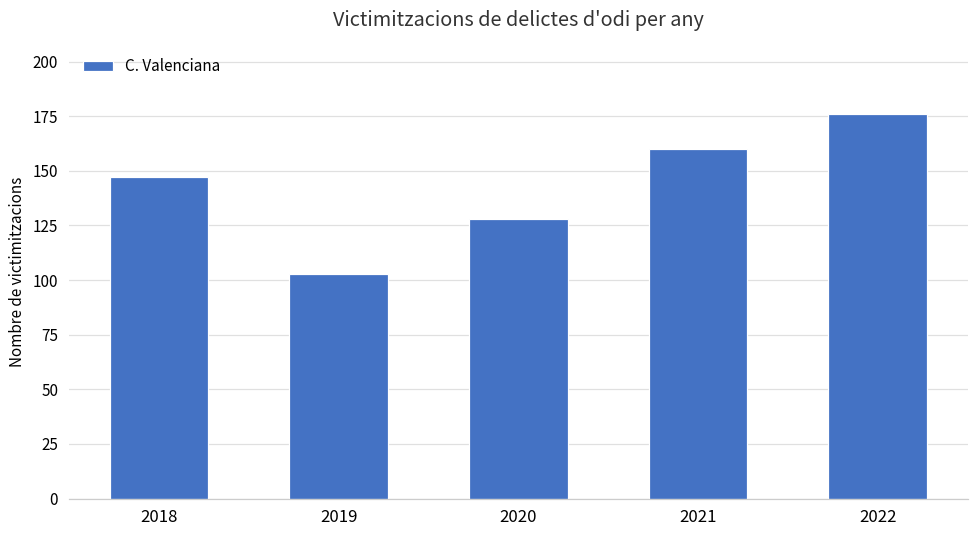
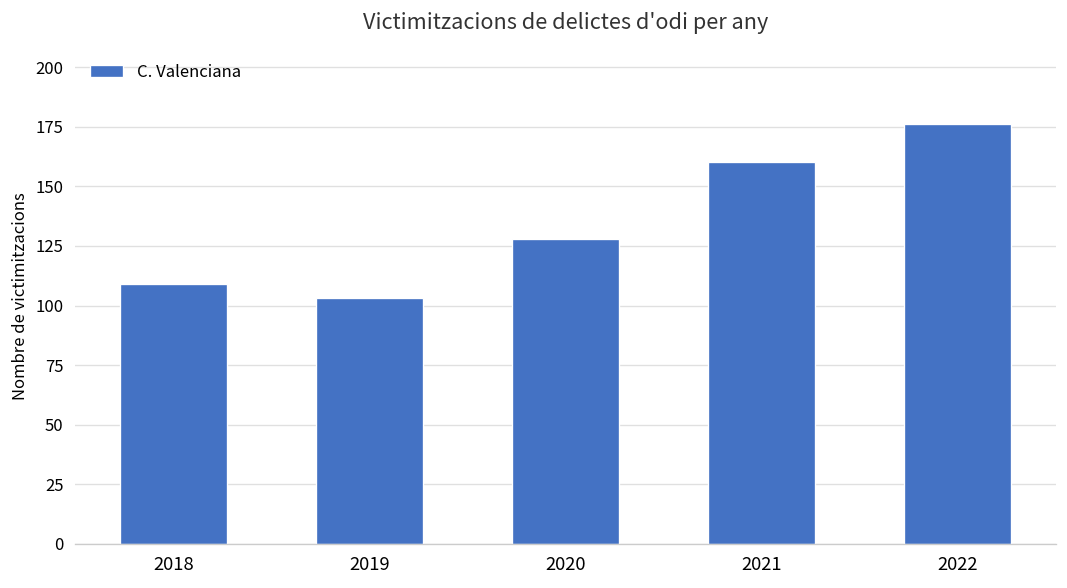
2018: 147 -> 109
